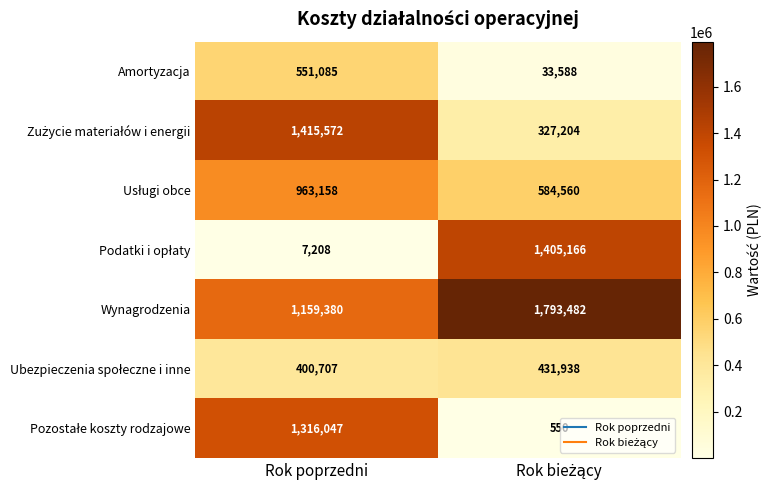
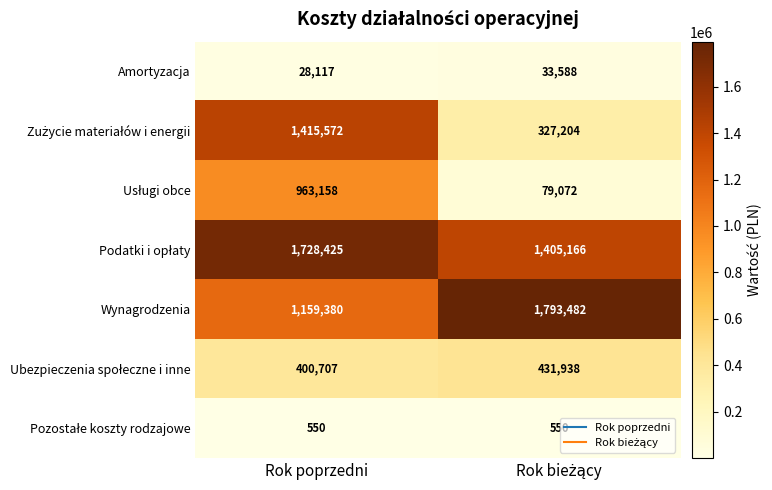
Amortyzacja, Rok poprzedni: 551,085 -> 28,117
Usługi obce, Rok bieżący: 584,560 -> 79,072
Podatki i opłaty, Rok poprzedni: 7,208 -> 1,728,425
Pozostałe koszty rodzajowe, Rok poprzedni: 1,316,047 -> 550
